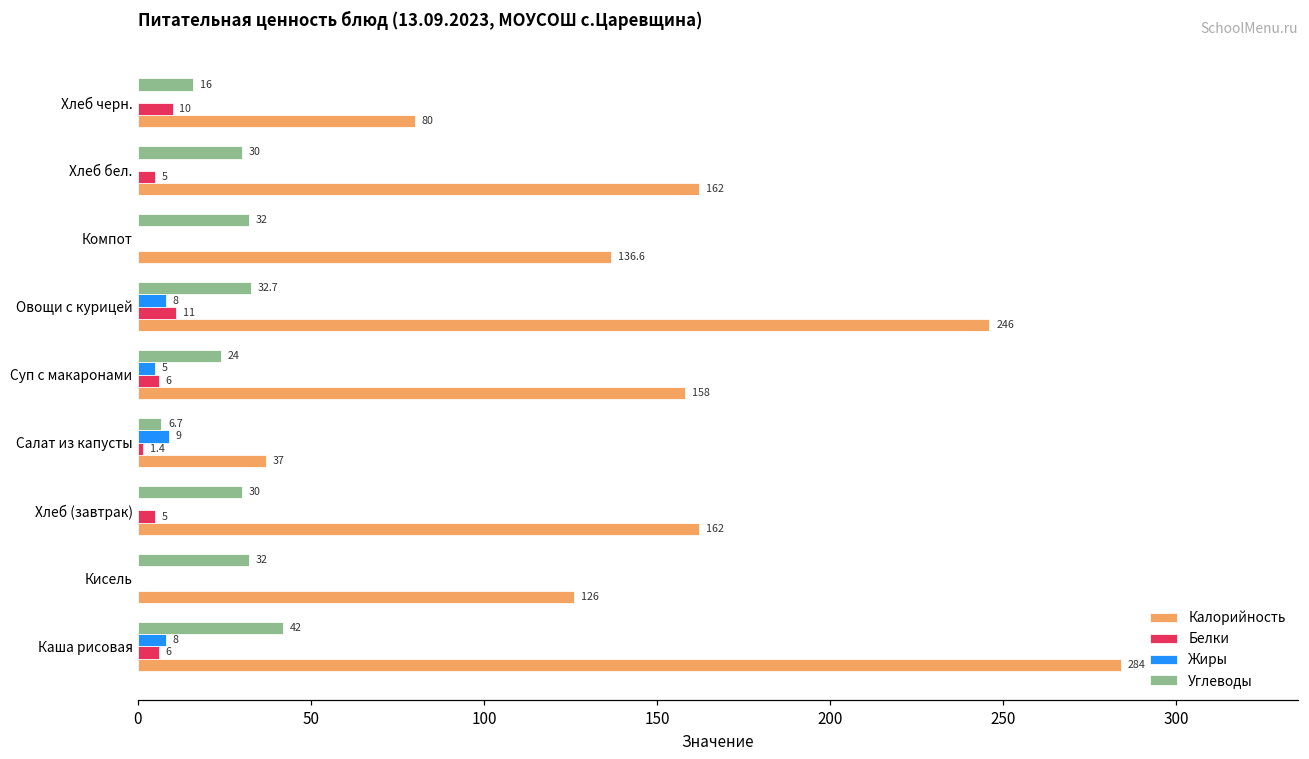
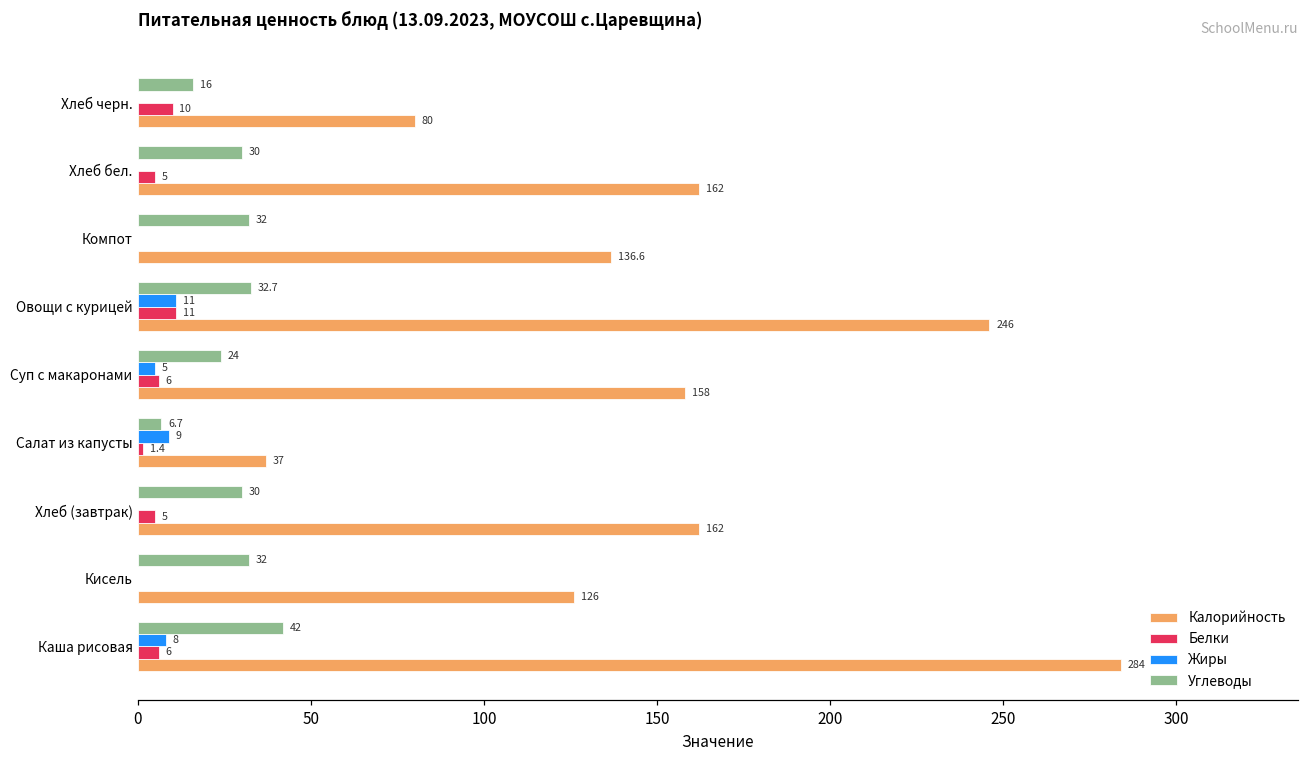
Жиры, Овощи с курицей: 8 -> 11
